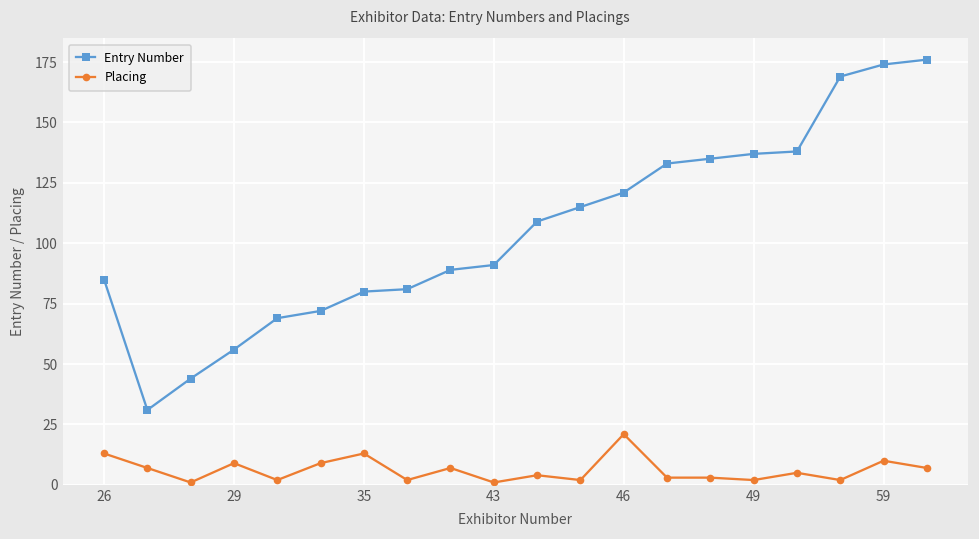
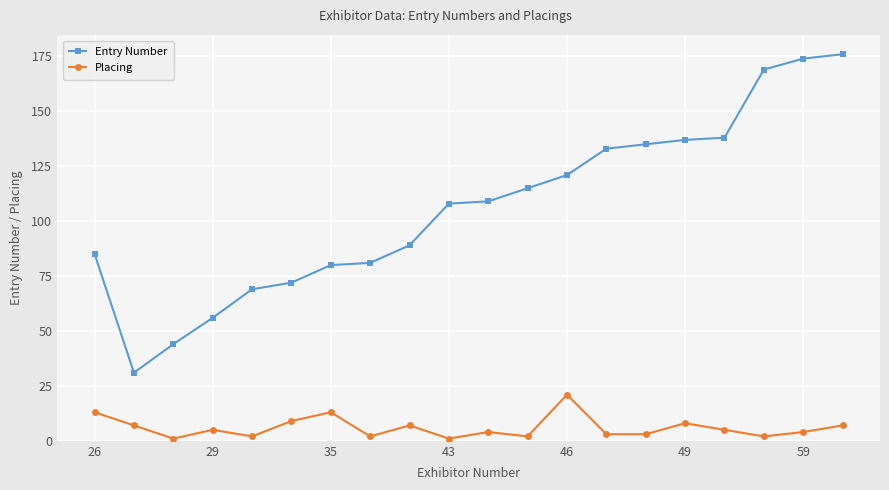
Placing, 29: 9 -> 5
Entry Number, 43: 91 -> 108
Placing, 49: 2 -> 8
Placing, 59: 10 -> 4
